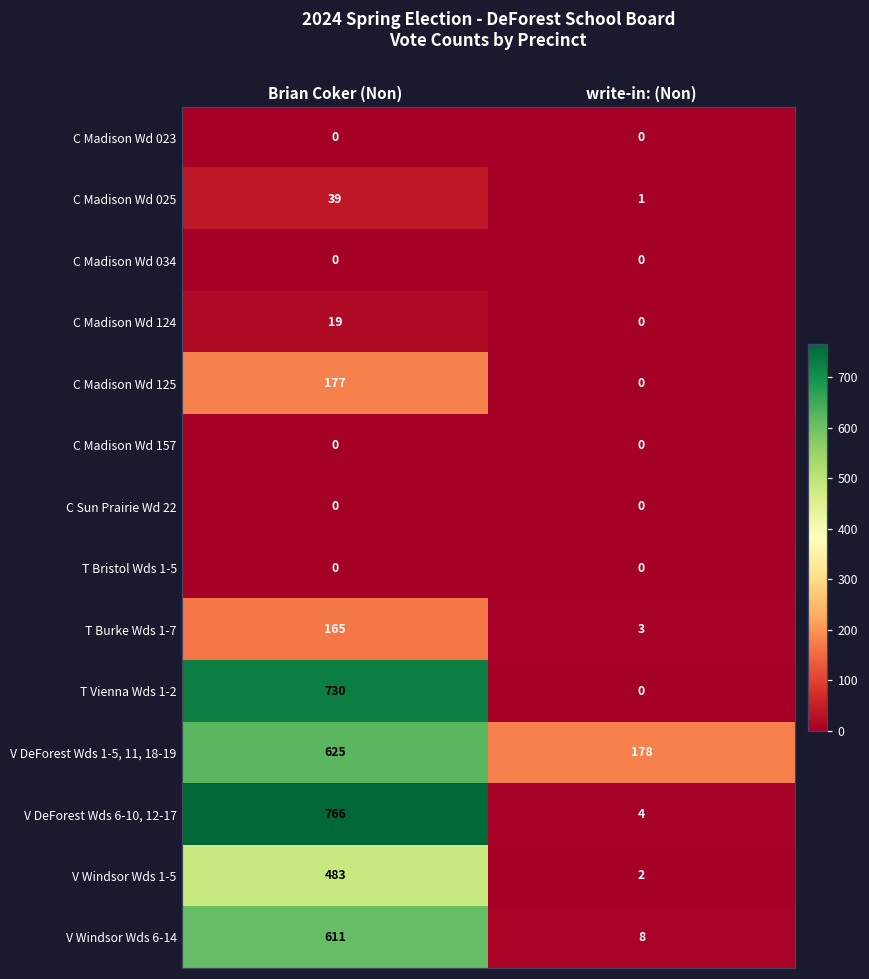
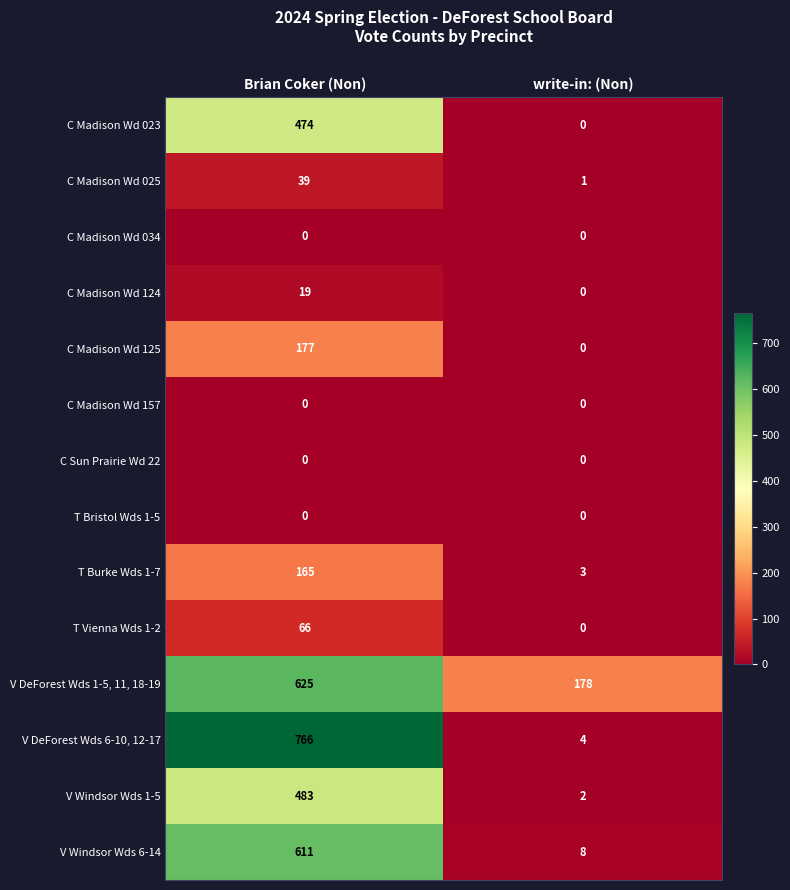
C Madison Wd 023, Brian Coker (Non): 0 -> 474
T Vienna Wds 1-2, Brian Coker (Non): 730 -> 66
